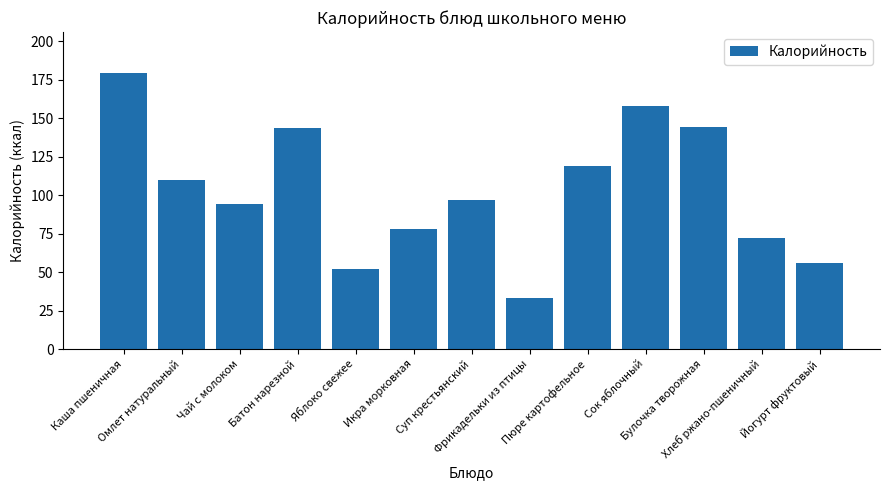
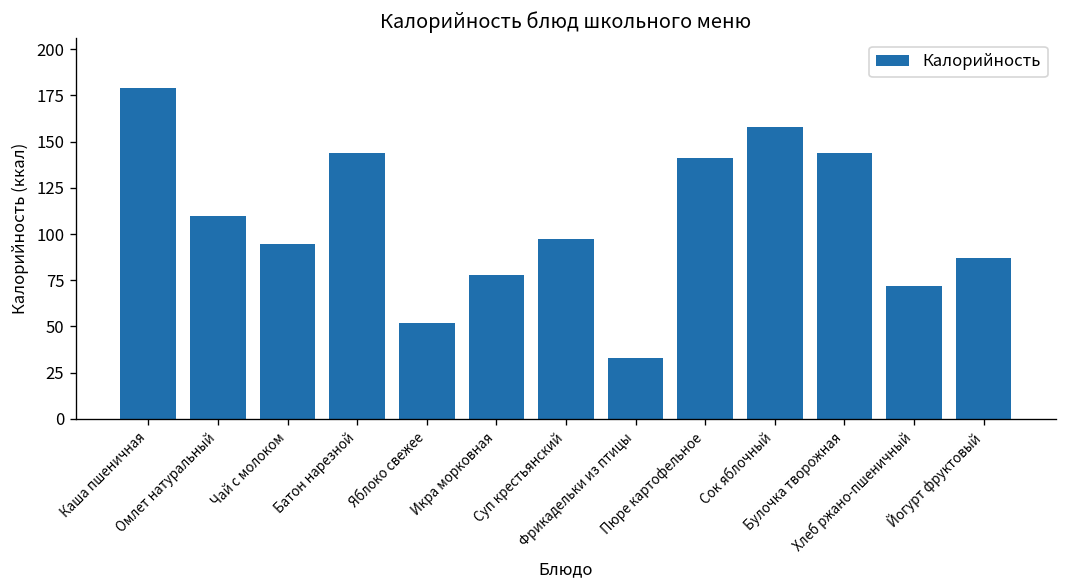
Пюре картофельное: 119 -> 141
Йогурт фруктовый: 56 -> 87
